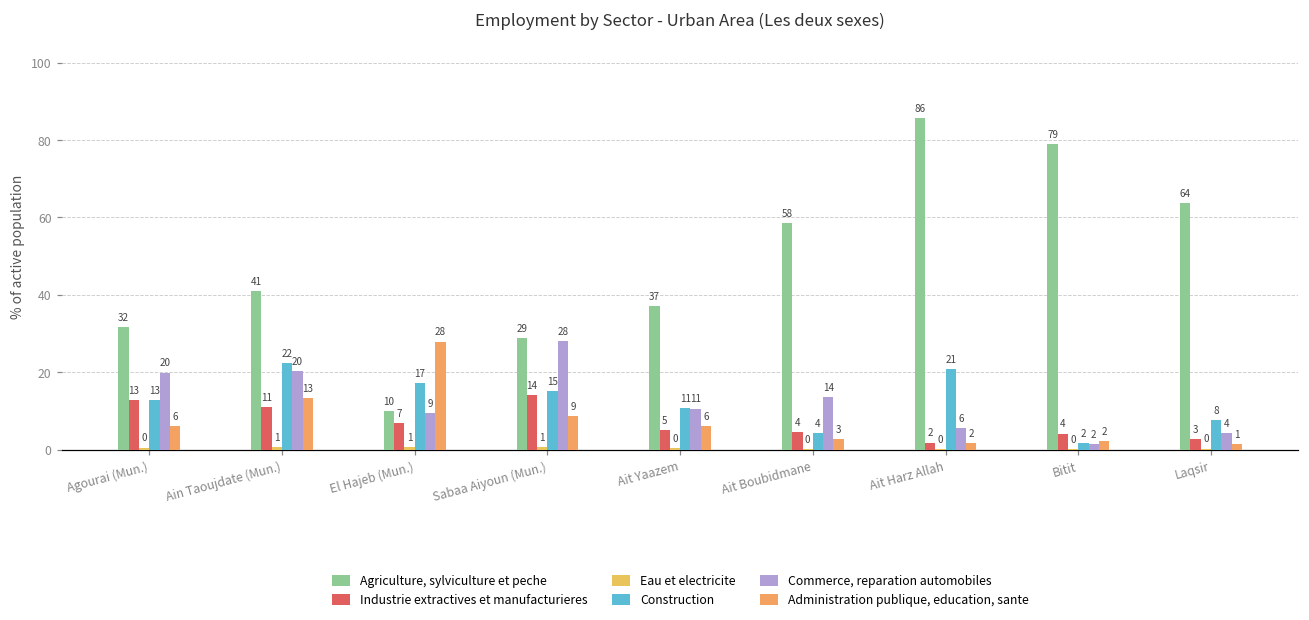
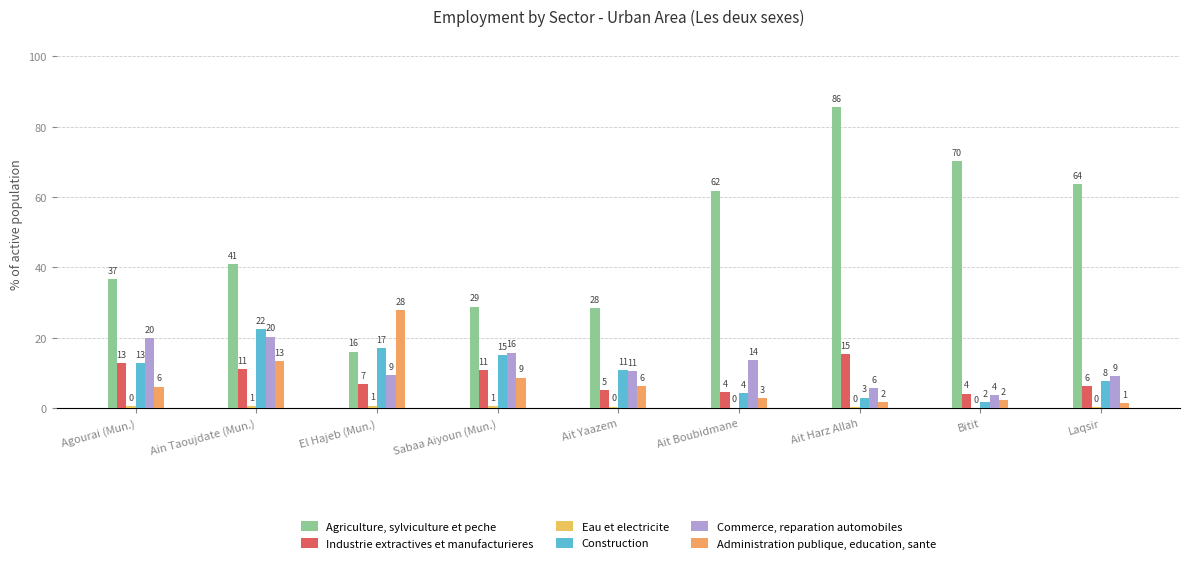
Agriculture, sylviculture et peche, Agourai (Mun.): 32 -> 37
Agriculture, sylviculture et peche, El Hajeb (Mun.): 10 -> 16
Industrie extractives et manufacturieres, Sabaa Aiyoun (Mun.): 14 -> 11
Commerce, reparation automobiles, Sabaa Aiyoun (Mun.): 28 -> 16
Agriculture, sylviculture et peche, Ait Yaazem: 37 -> 28
Agriculture, sylviculture et peche, Ait Boubidmane: 58 -> 62
Industrie extractives et manufacturieres, Ait Harz Allah: 2 -> 15
Construction, Ait Harz Allah: 21 -> 3
Agriculture, sylviculture et peche, Bitit: 79 -> 70
Commerce, reparation automobiles, Bitit: 2 -> 4
Industrie extractives et manufacturieres, Laqsir: 3 -> 6
Commerce, reparation automobiles, Laqsir: 4 -> 9
